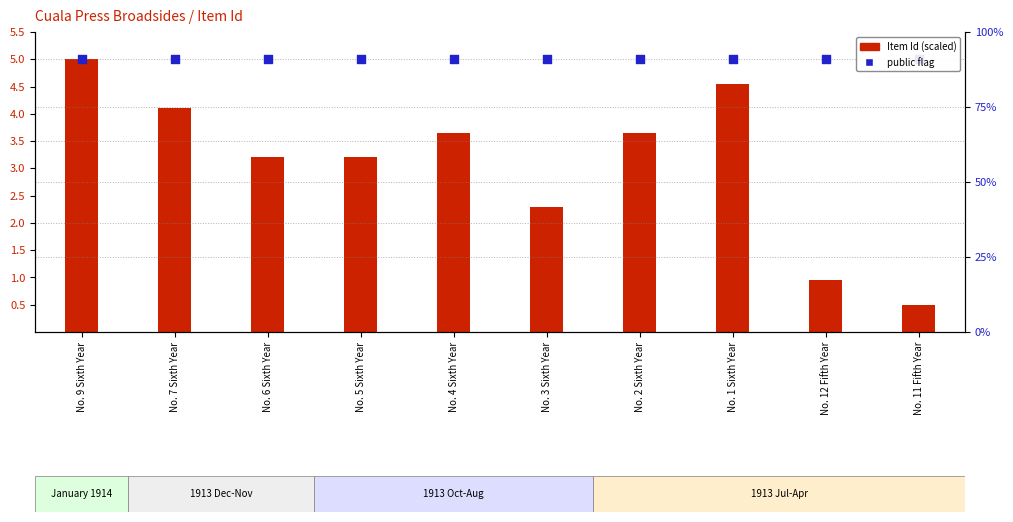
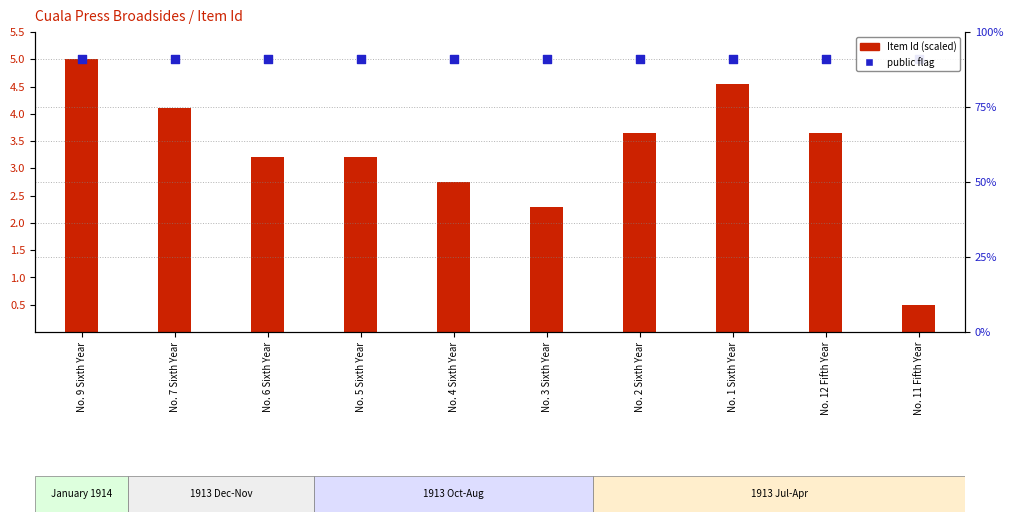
Item Id (scaled), No. 4 Sixth Year: 3.7 -> 2.8
Item Id (scaled), No. 12 Fifth Year: 1.0 -> 3.7
